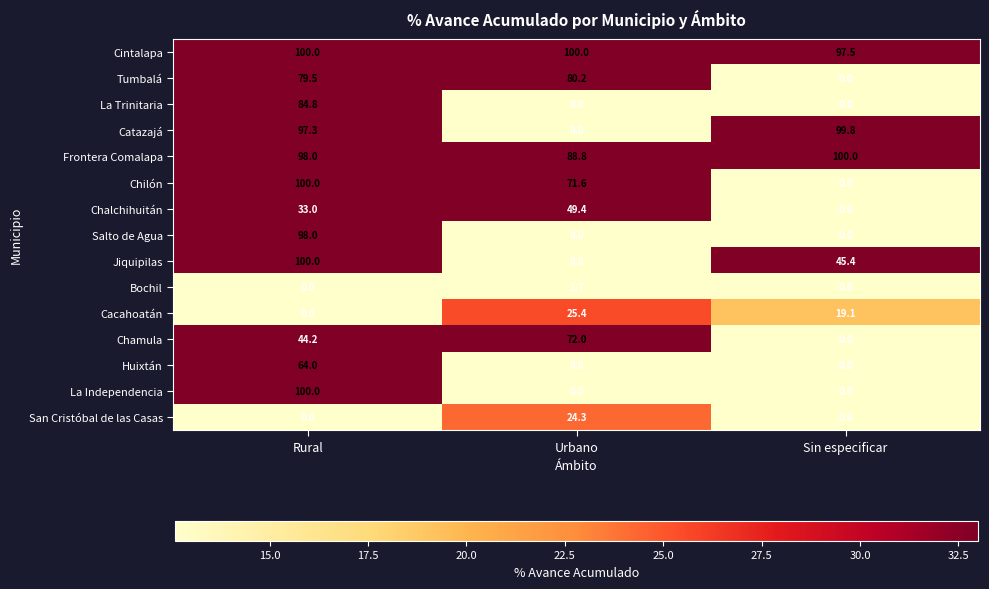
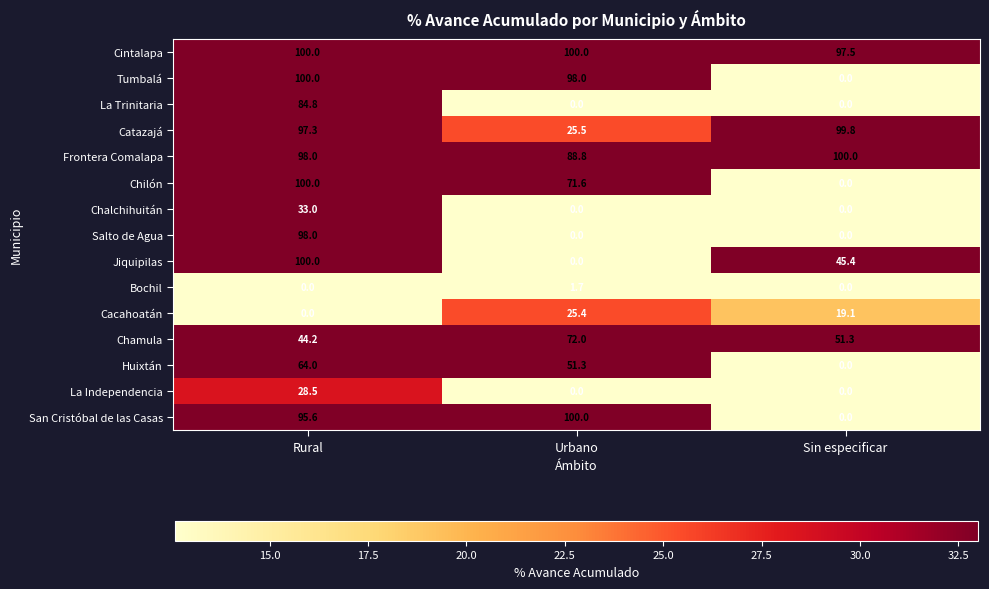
Tumbalá, Rural: 79.5 -> 100.0
Tumbalá, Urbano: 80.2 -> 98.0
Catazajá, Urbano: 0.0 -> 25.5
Chalchihuitán, Urbano: 49.4 -> 0.0
Chamula, Sin especificar: 0.0 -> 51.3
Huixtán, Urbano: 0.0 -> 51.3
La Independencia, Rural: 100.0 -> 28.5
San Cristóbal de las Casas, Rural: 0.0 -> 95.6
San Cristóbal de las Casas, Urbano: 24.3 -> 100.0
